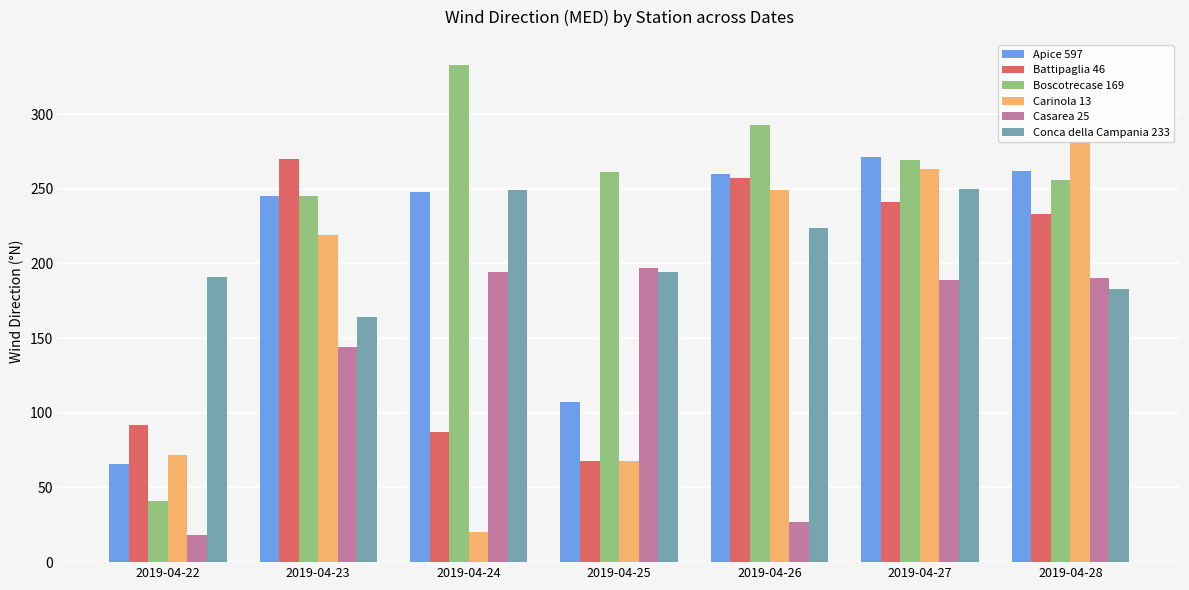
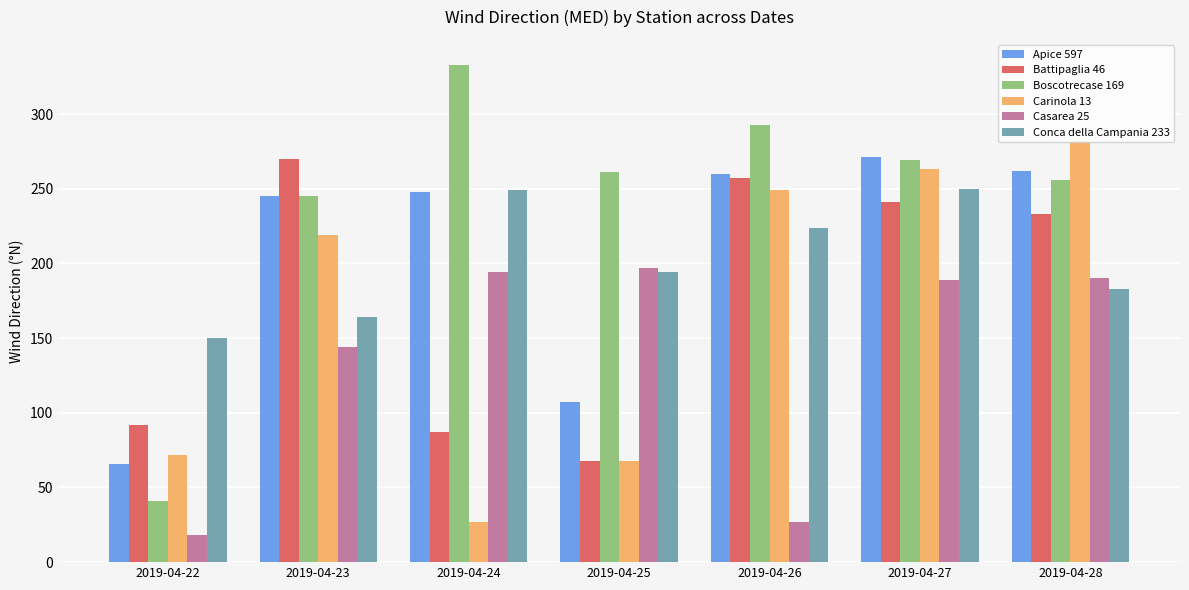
Conca della Campania 233, 2019-04-22: 191 -> 150
Carinola 13, 2019-04-24: 20 -> 27
